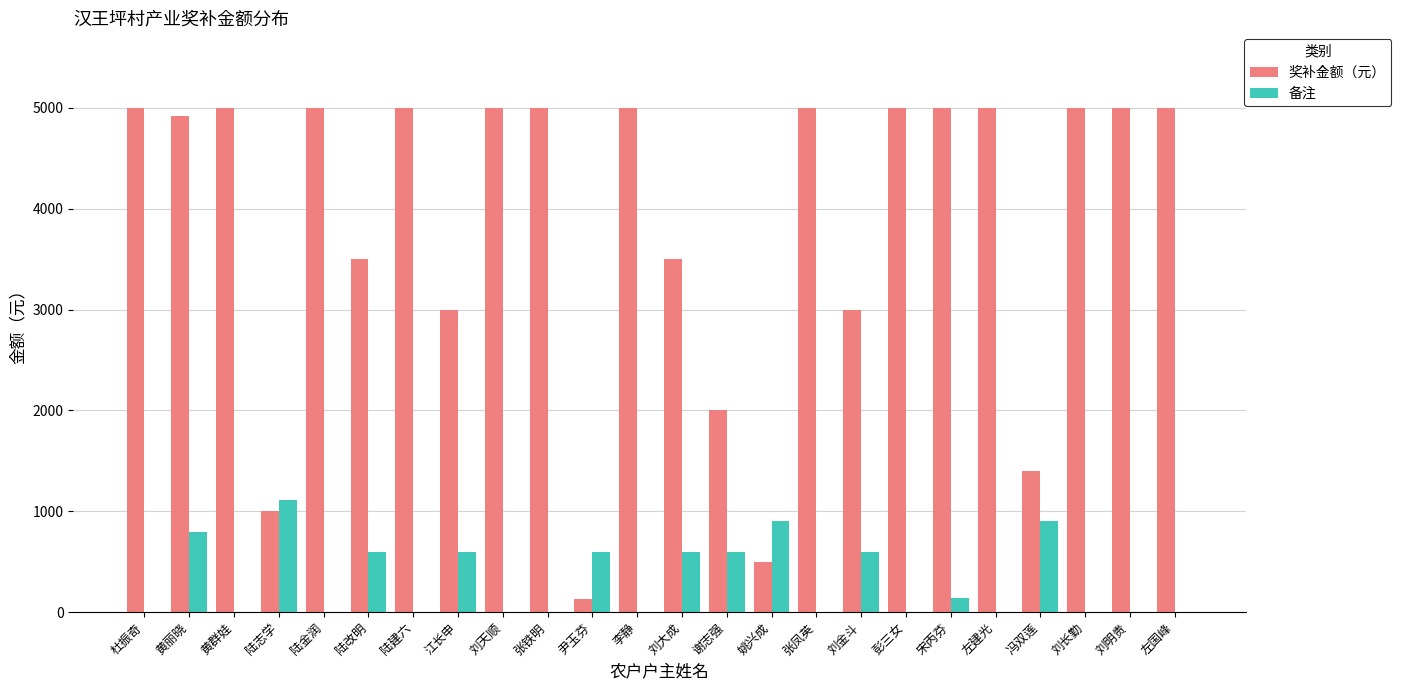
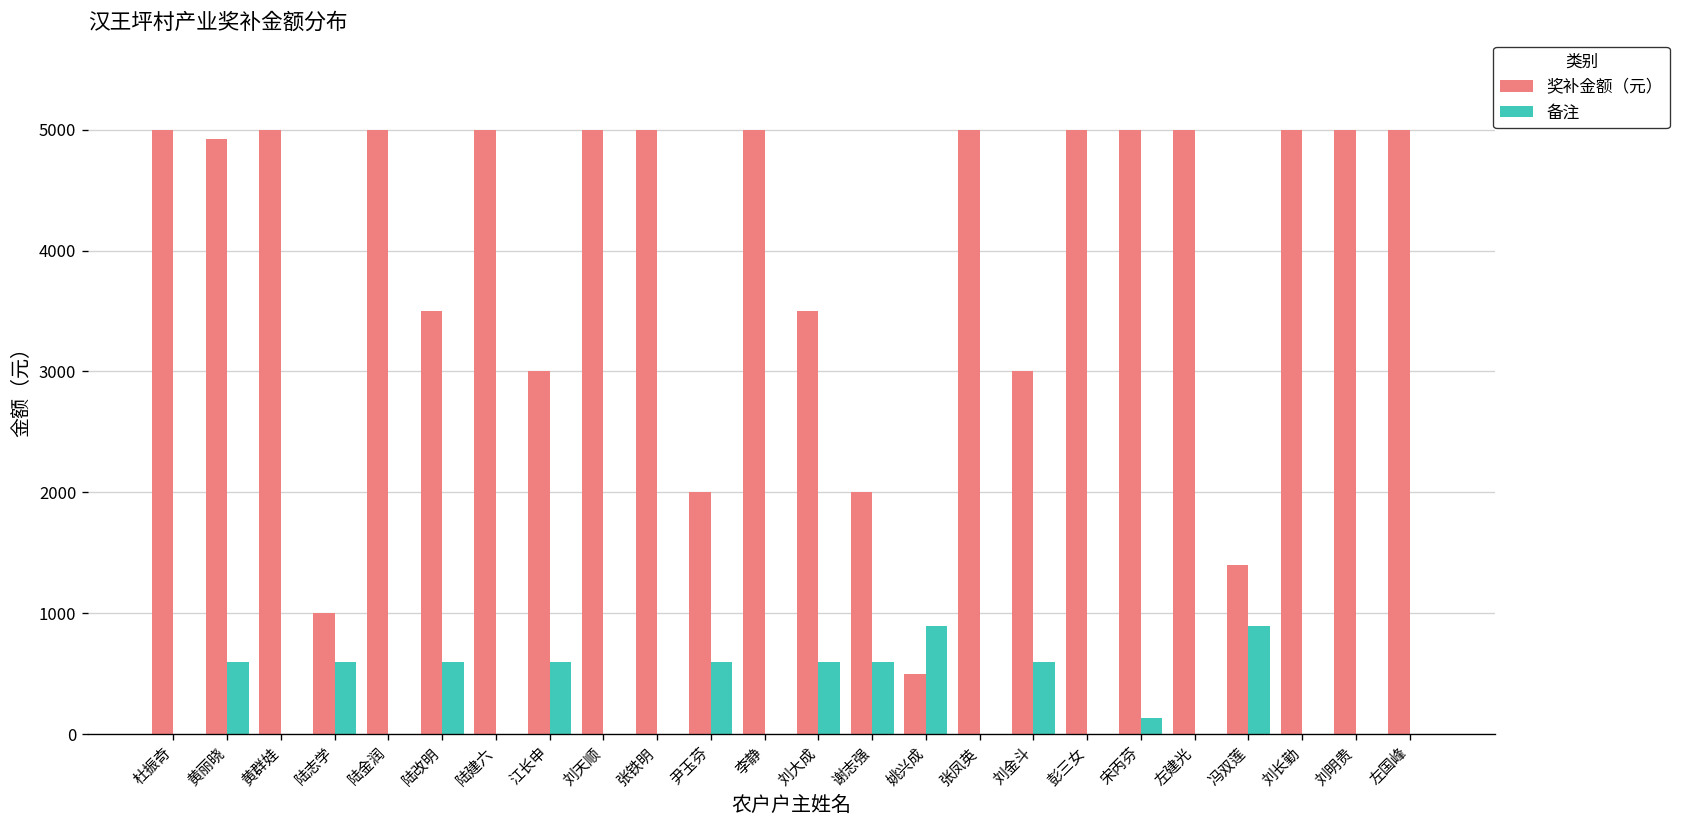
备注, 黄丽晓: 790 -> 600
备注, 陆志学: 1110 -> 600
奖补金额（元）, 尹玉芬: 130 -> 2000
